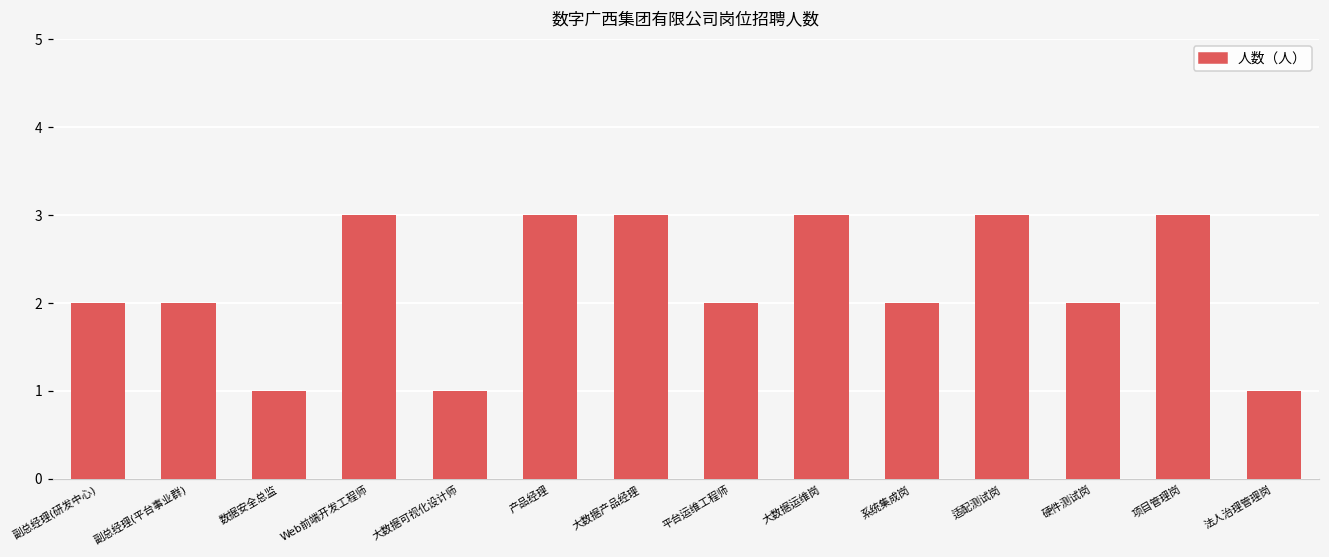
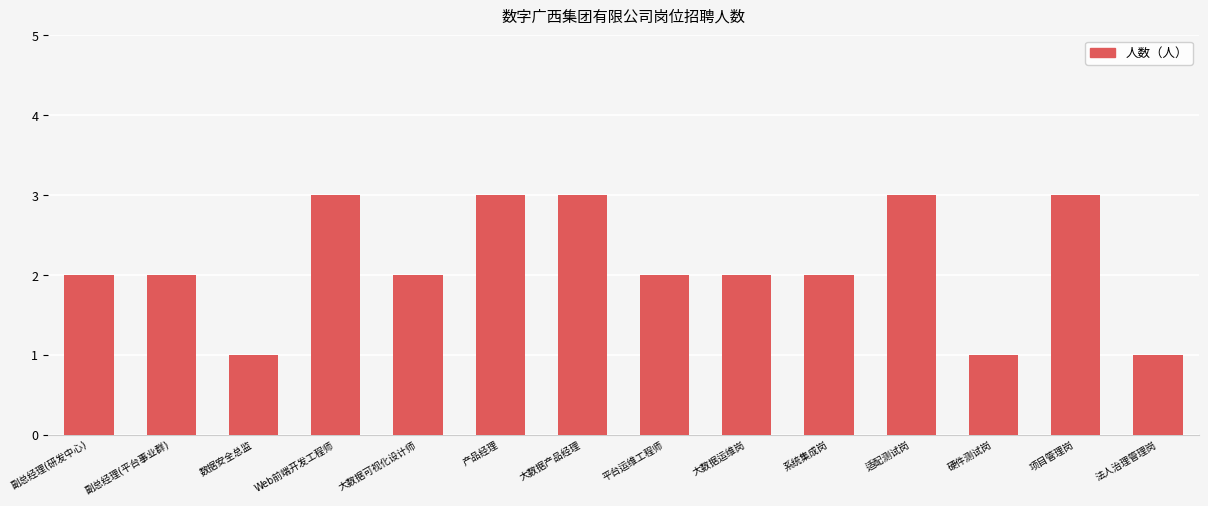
大数据可视化设计师: 1 -> 2
大数据运维岗: 3 -> 2
硬件测试岗: 2 -> 1
